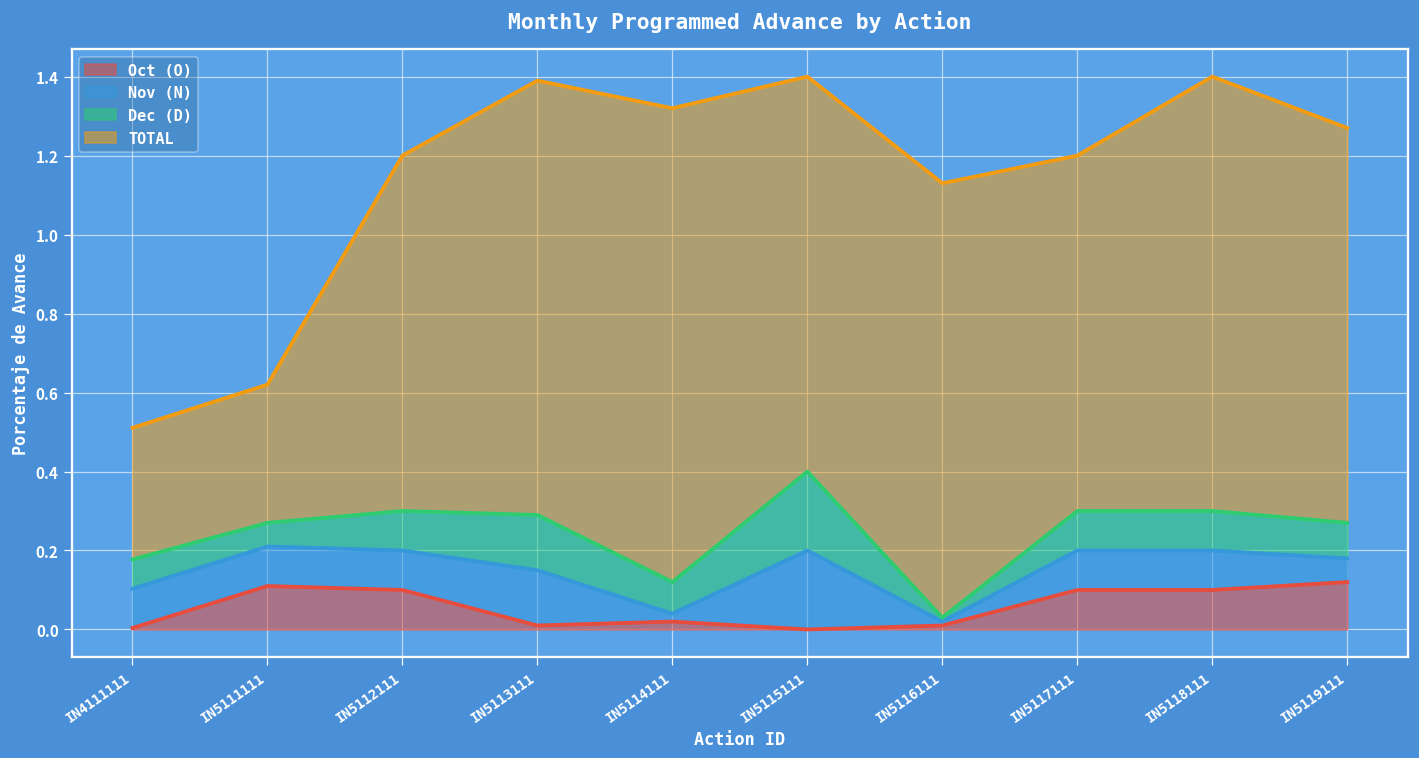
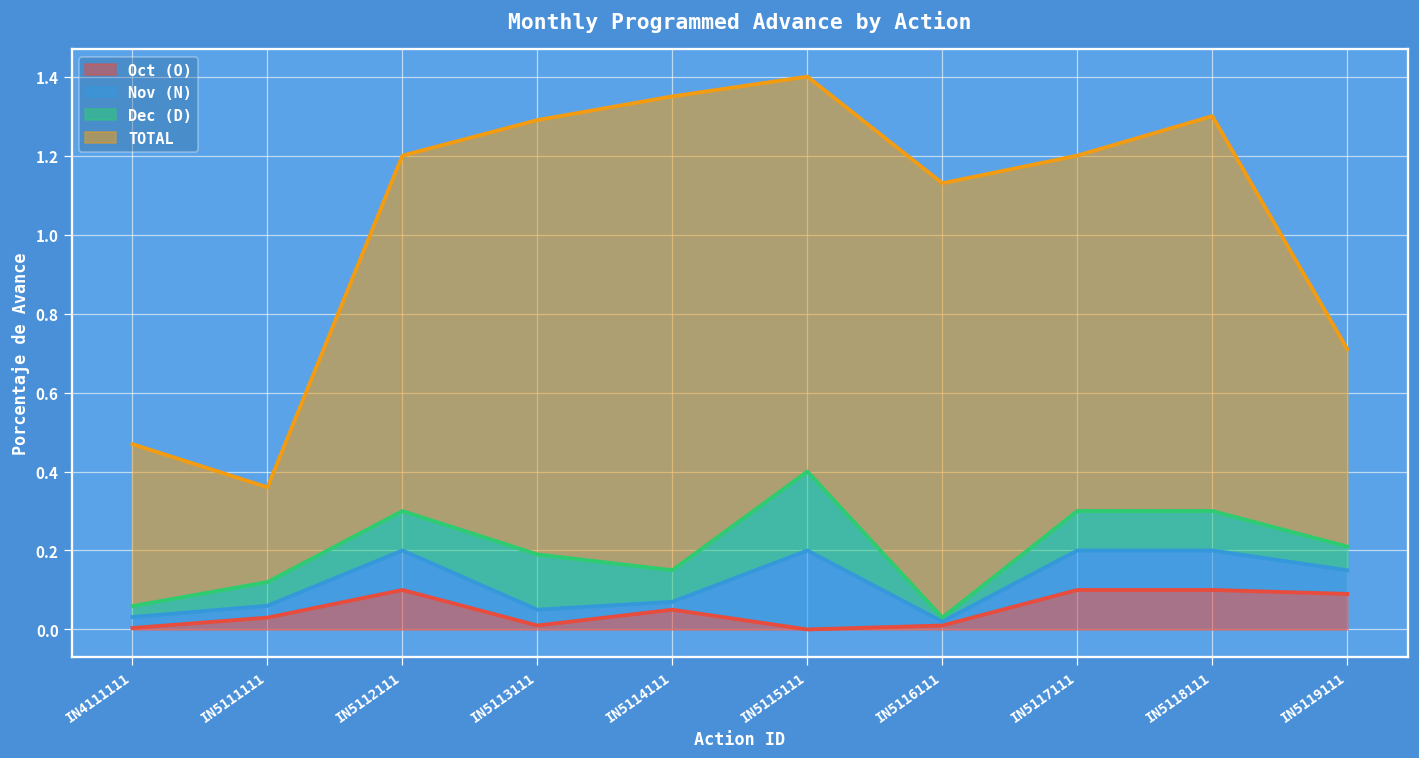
Nov (N), IN4111111: 0.10 -> 0.03
Dec (D), IN4111111: 0.07 -> 0.03
TOTAL, IN4111111: 0.33 -> 0.41
Oct (O), IN5111111: 0.11 -> 0.03
Nov (N), IN5111111: 0.10 -> 0.03
TOTAL, IN5111111: 0.35 -> 0.24
Nov (N), IN5113111: 0.14 -> 0.04
Oct (O), IN5114111: 0.02 -> 0.05
TOTAL, IN5118111: 1.1 -> 1.0
Oct (O), IN5119111: 0.12 -> 0.09
Dec (D), IN5119111: 0.09 -> 0.06
TOTAL, IN5119111: 1.0 -> 0.5
